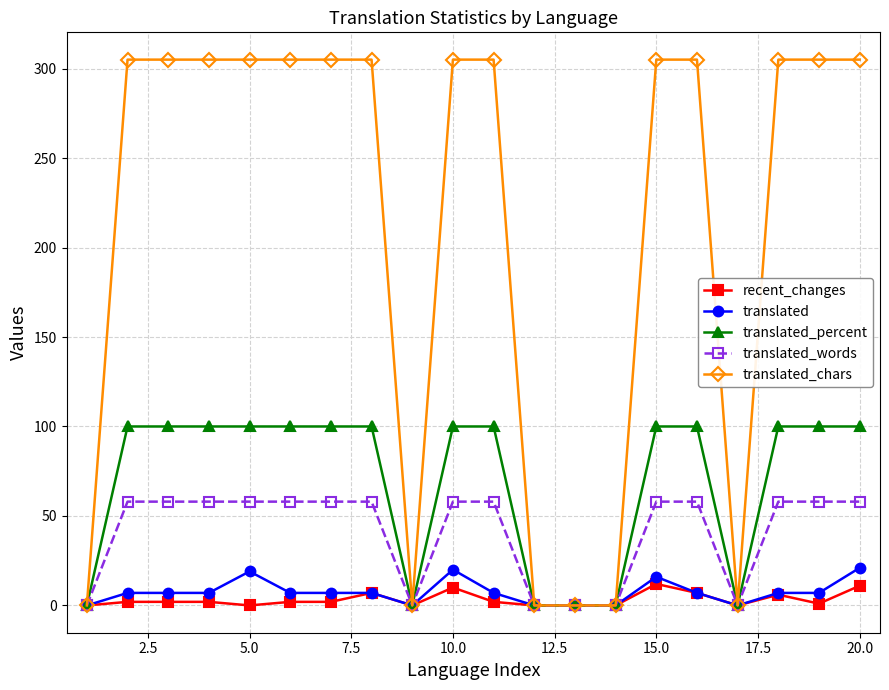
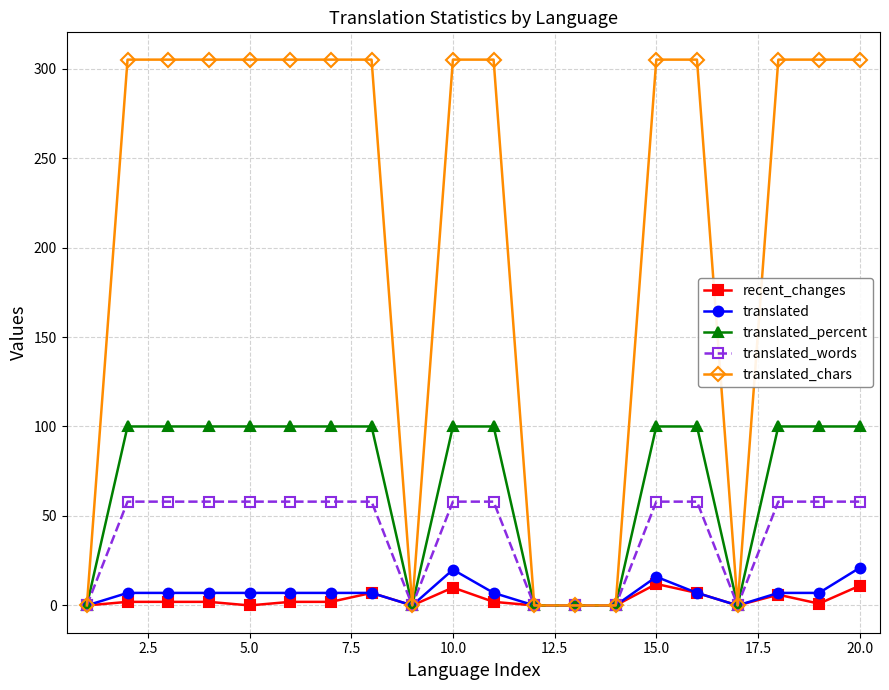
translated, 5.0: 19 -> 7
